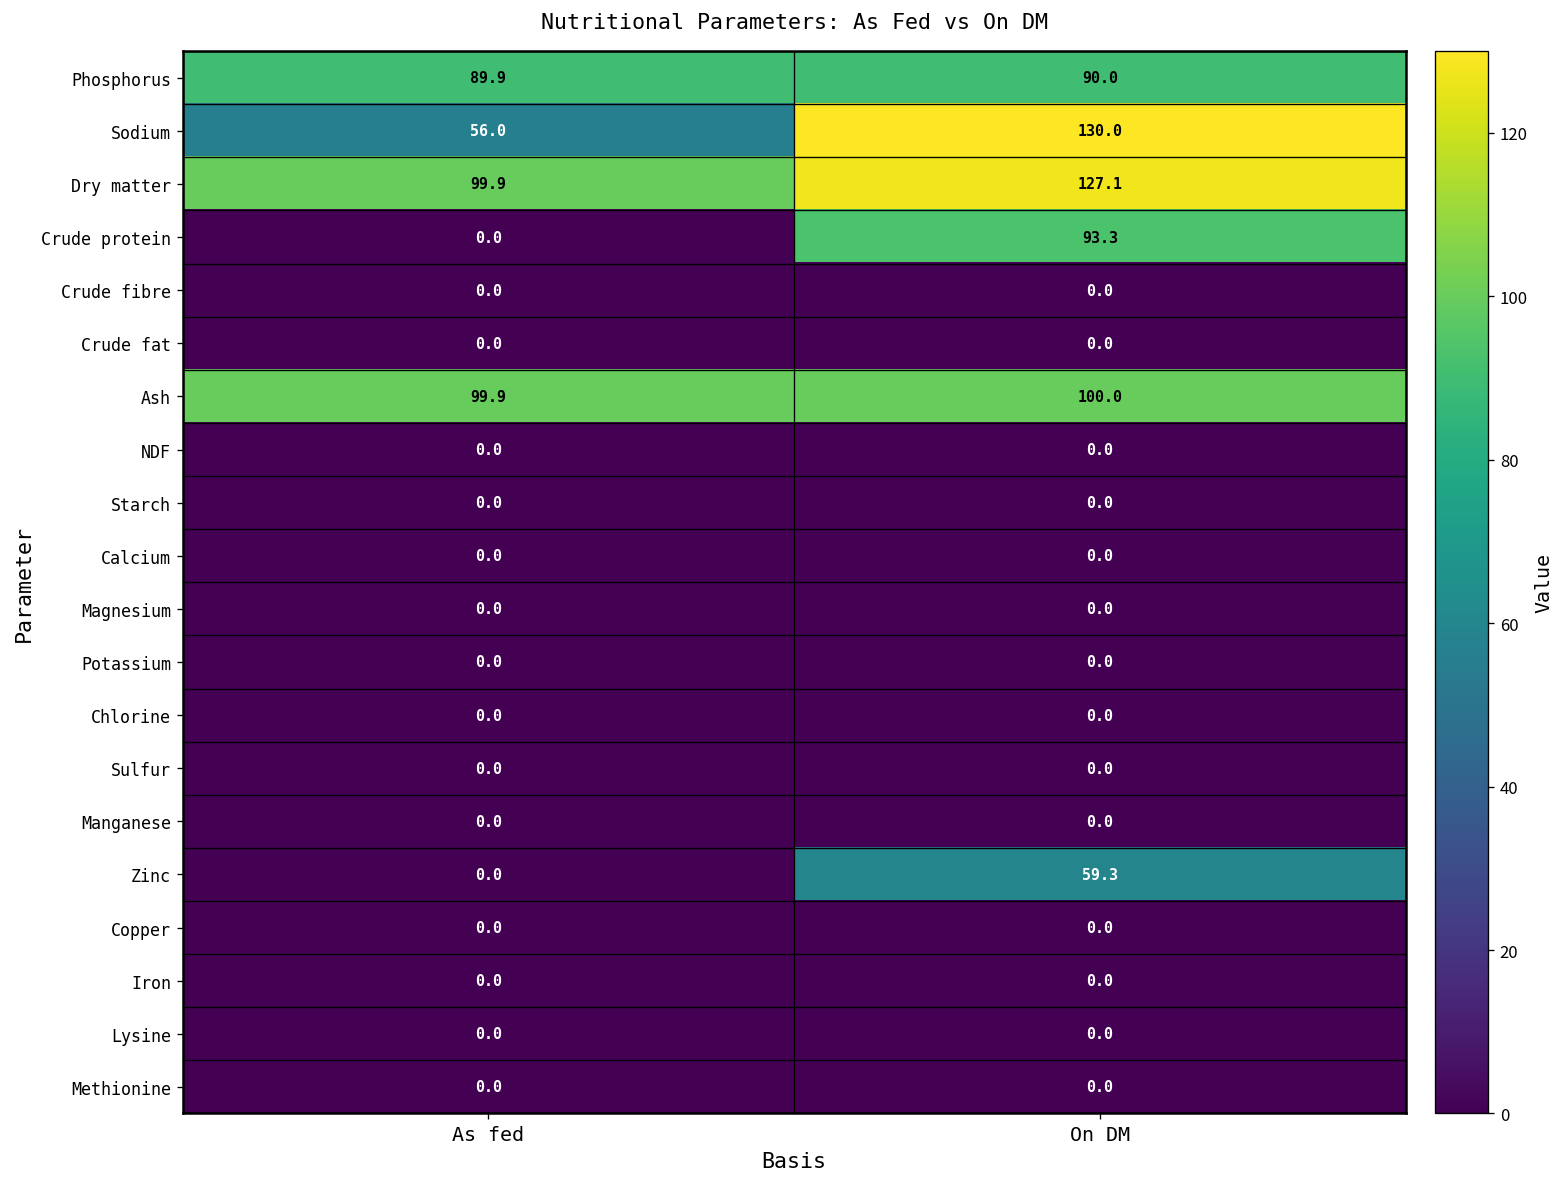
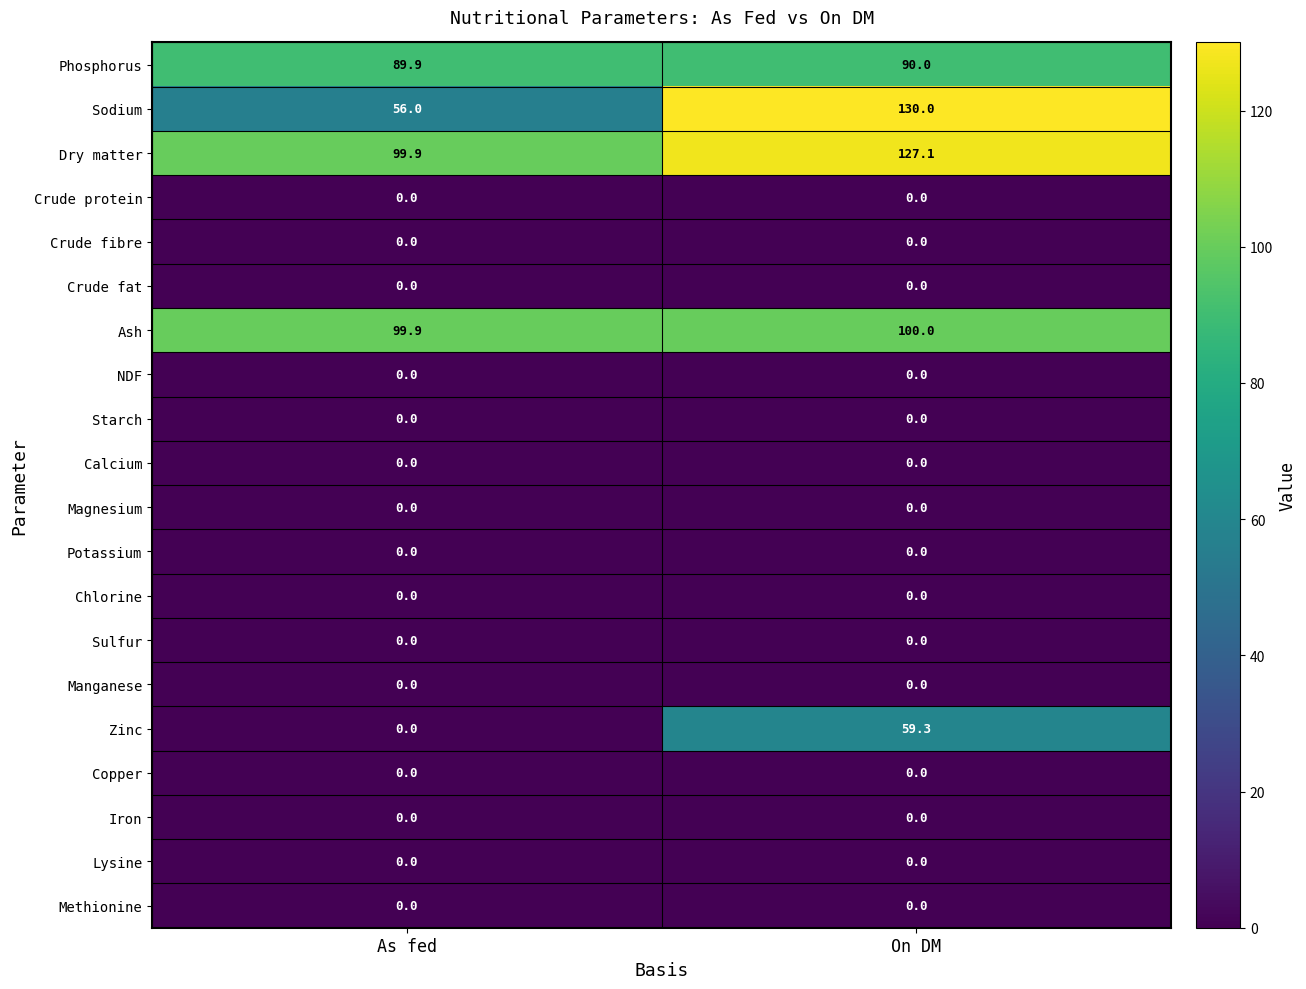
Crude protein, On DM: 93.3 -> 0.0
